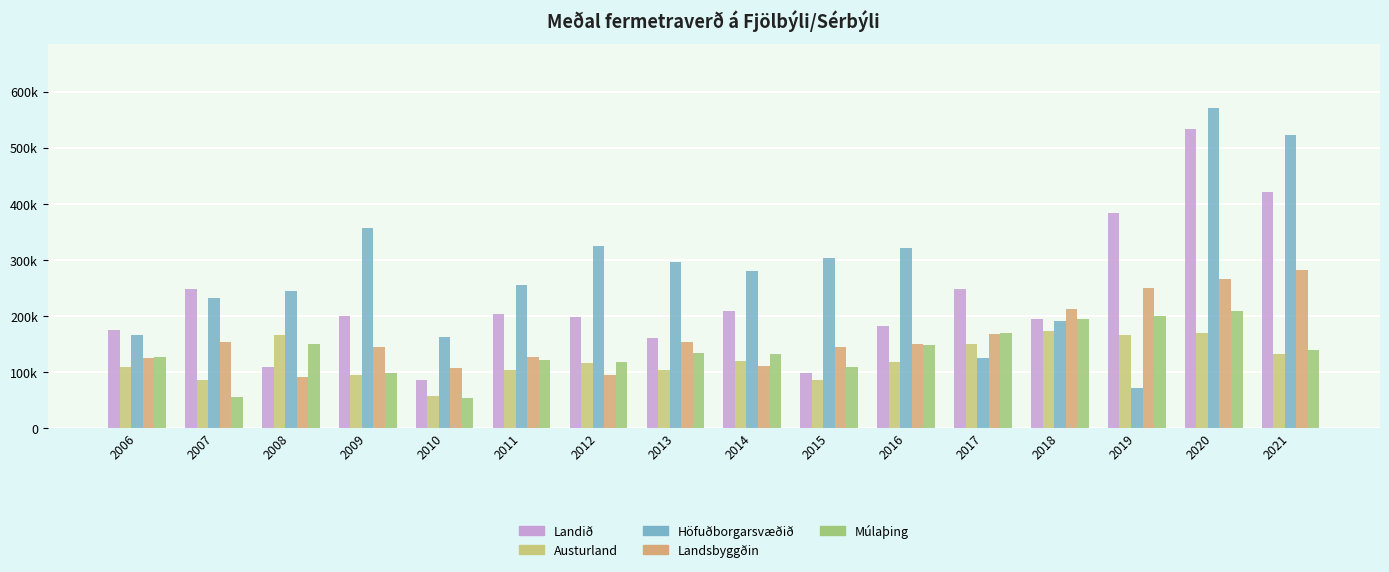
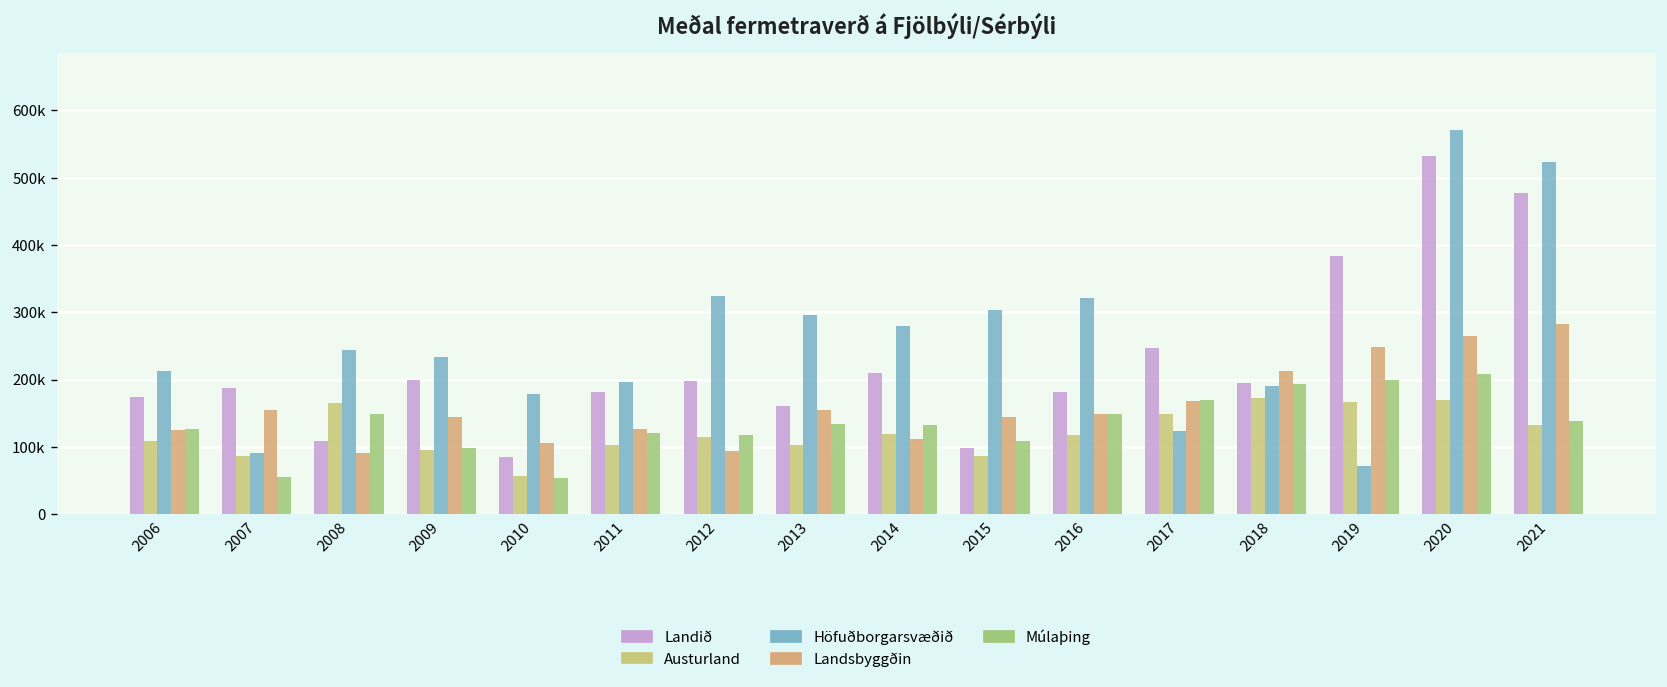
Höfuðborgarsvæðið, 2006: 170000 -> 210000
Landið, 2007: 250000 -> 190000
Höfuðborgarsvæðið, 2007: 230000 -> 90000
Höfuðborgarsvæðið, 2009: 360000 -> 230000
Höfuðborgarsvæðið, 2010: 160000 -> 180000
Landið, 2011: 200000 -> 180000
Höfuðborgarsvæðið, 2011: 250000 -> 200000
Landið, 2021: 420000 -> 480000
